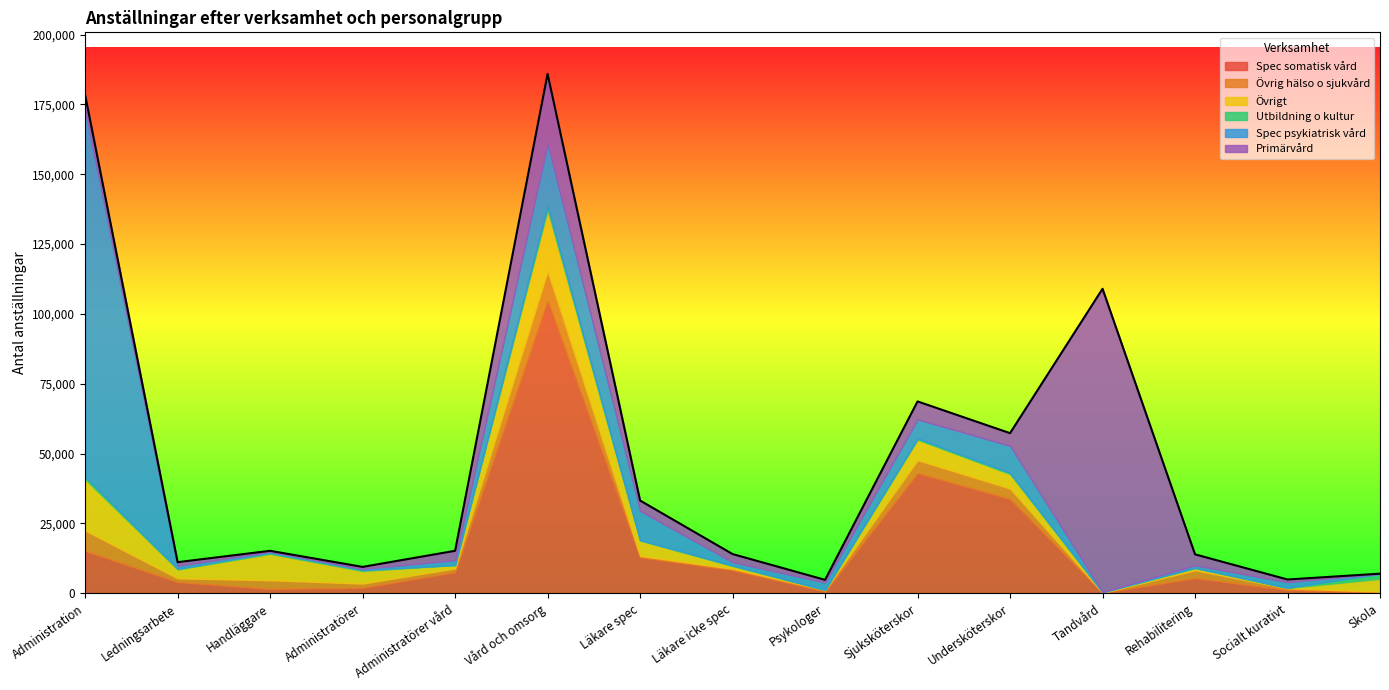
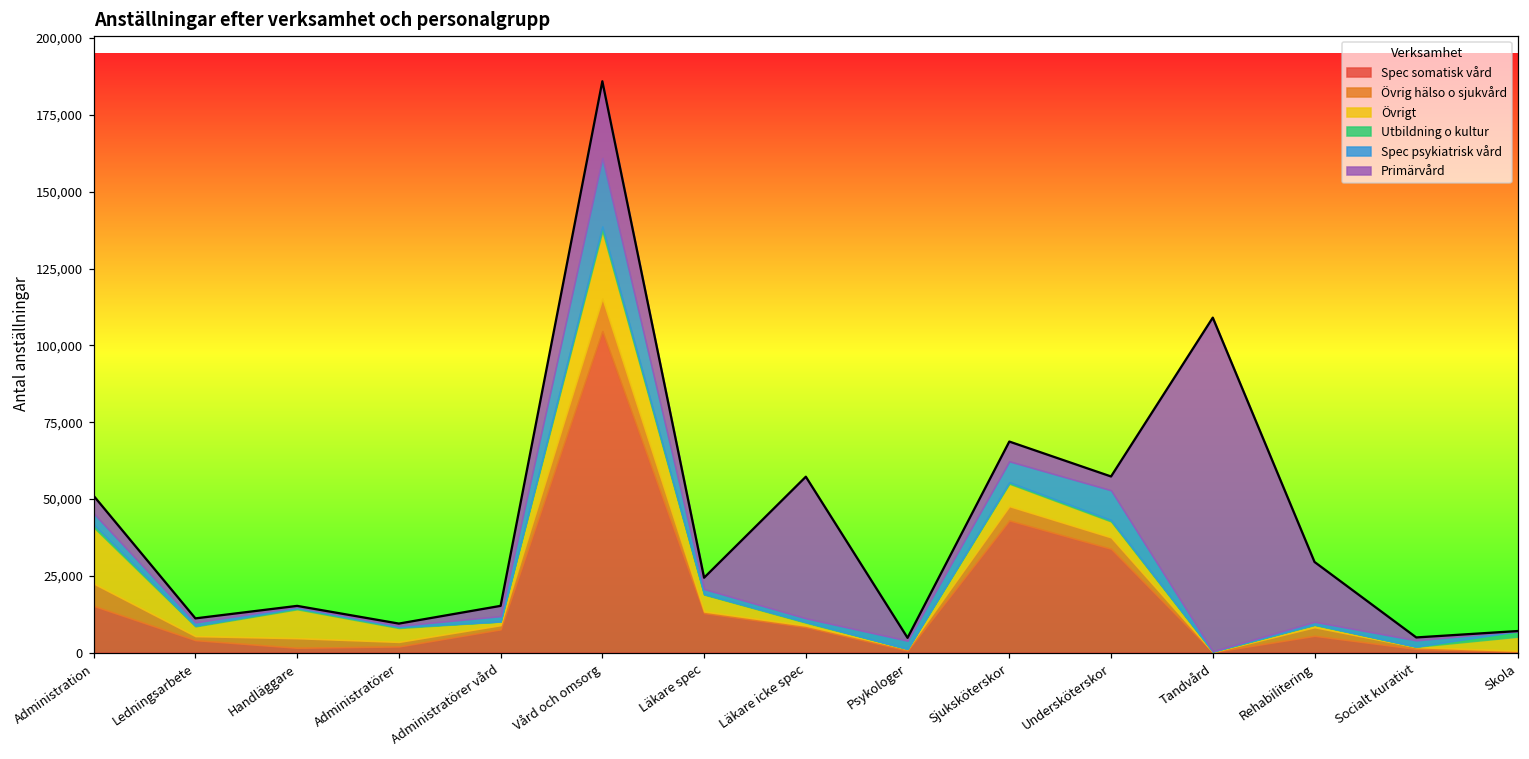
Spec psykiatrisk vård, Administration: 131,000 -> 4,000
Spec psykiatrisk vård, Läkare spec: 10,000 -> 2,000
Primärvård, Läkare icke spec: 3,000 -> 46,000
Primärvård, Rehabilitering: 4,000 -> 19,000
